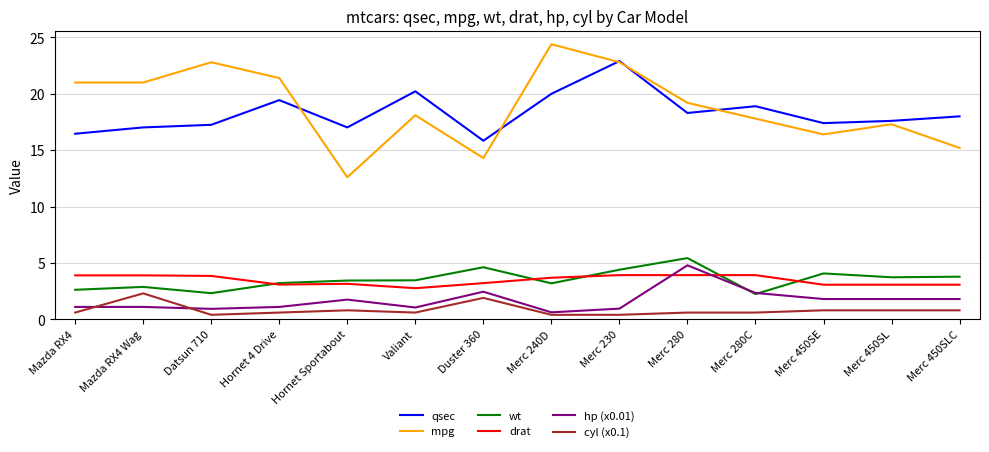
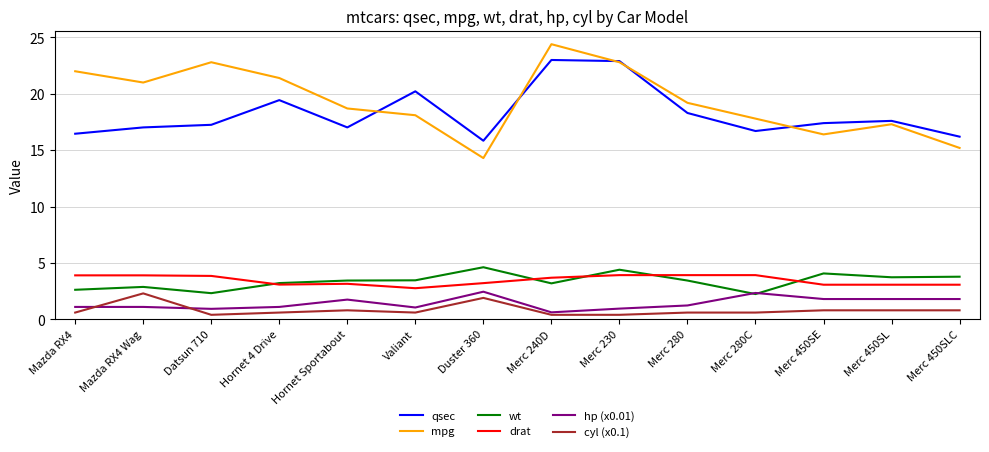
mpg, Mazda RX4: 21 -> 22
mpg, Hornet Sportabout: 12.6 -> 18.7
qsec, Merc 240D: 20 -> 23
wt, Merc 280: 5.4 -> 3.4
hp (x0.01), Merc 280: 4.8 -> 1.2
qsec, Merc 280C: 18.9 -> 16.7
qsec, Merc 450SLC: 18.0 -> 16.2
